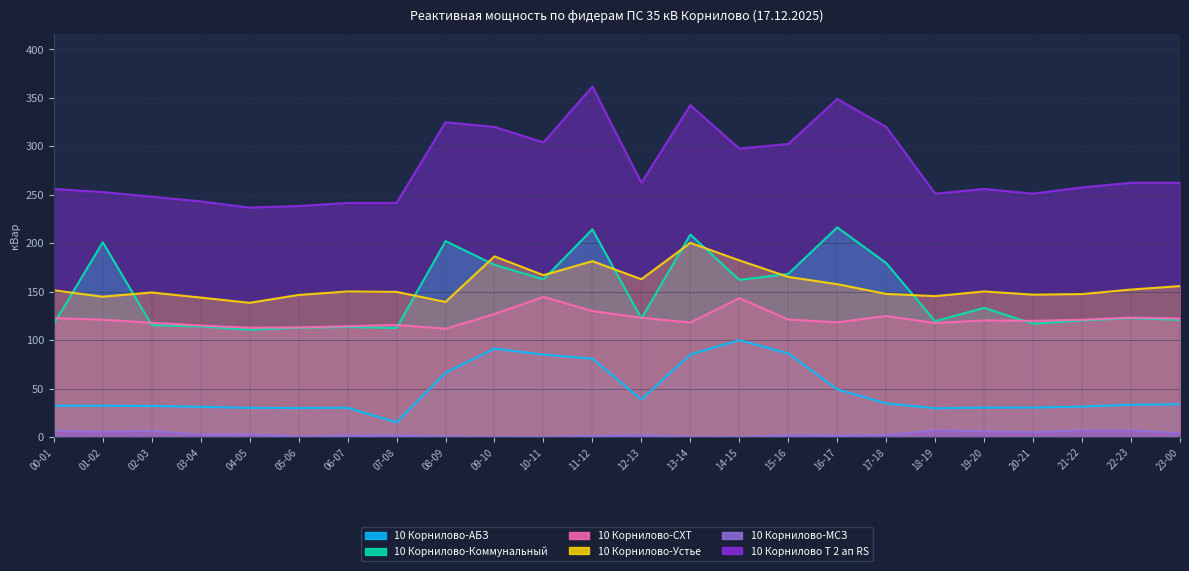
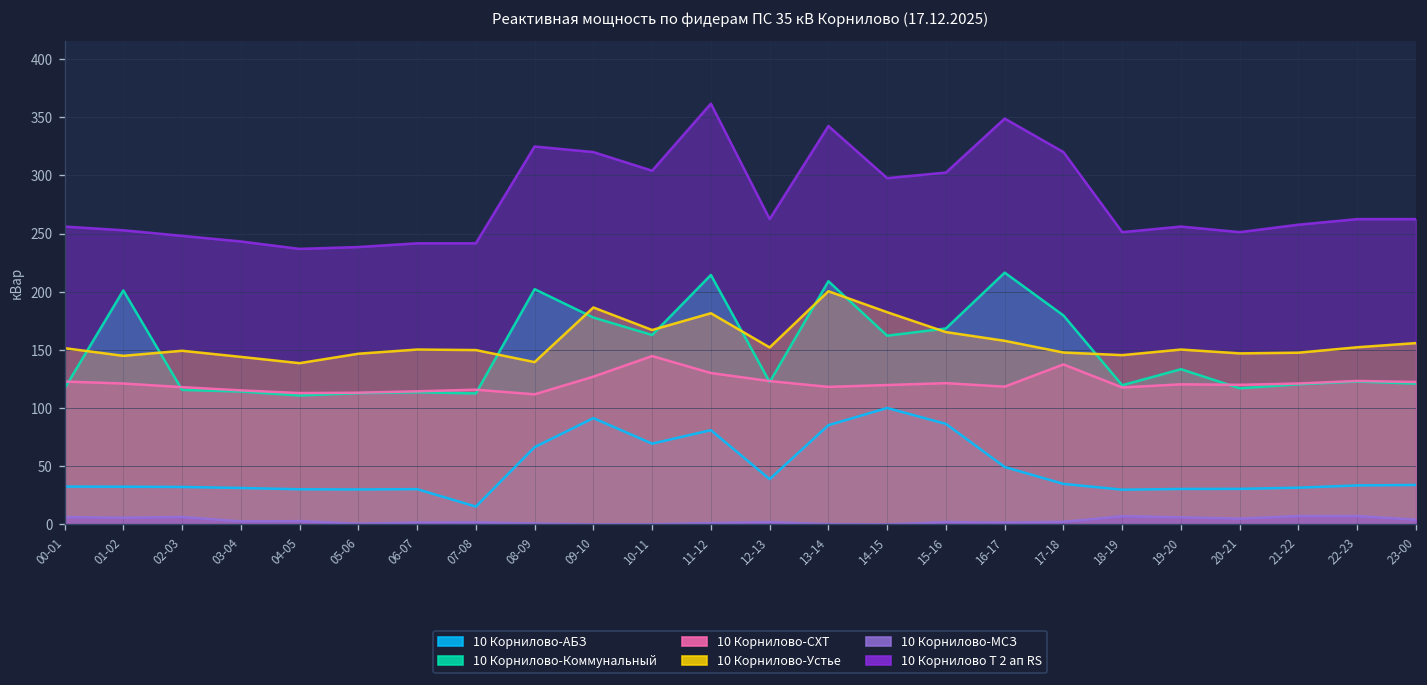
10 Корнилово-АБЗ, 10-11: 90 -> 70
10 Корнилово-Устье, 12-13: 160 -> 150
10 Корнилово-СХТ, 14-15: 140 -> 120
10 Корнилово-СХТ, 17-18: 130 -> 140
